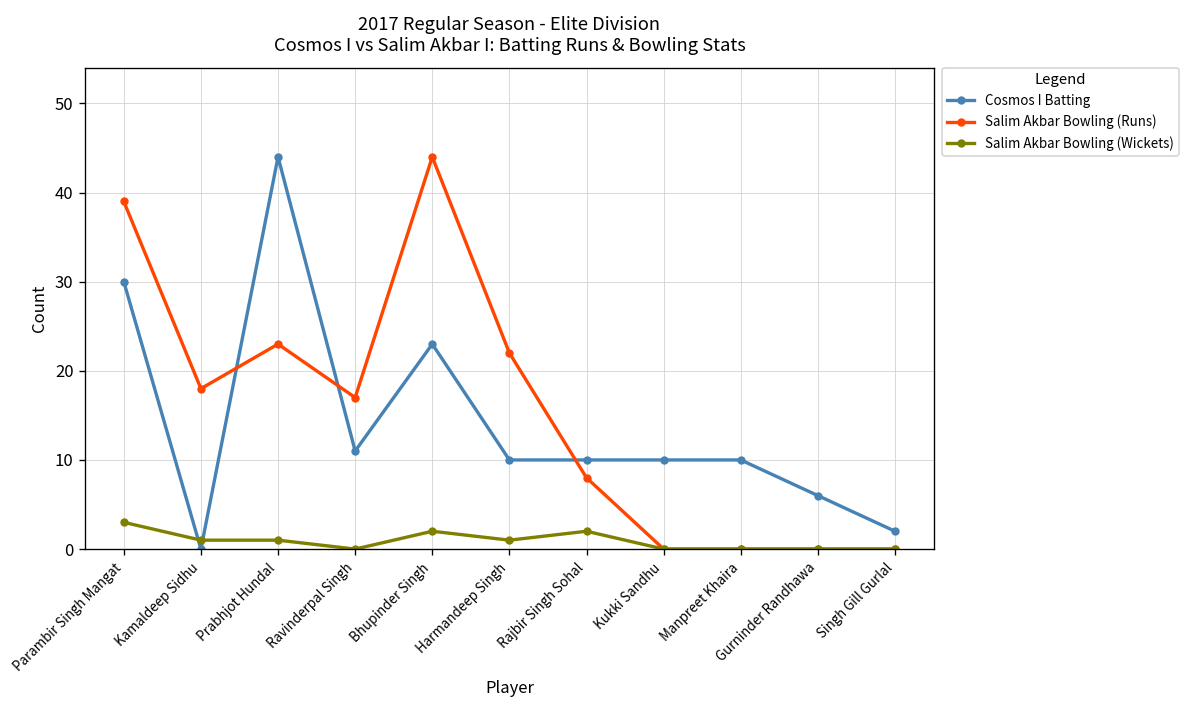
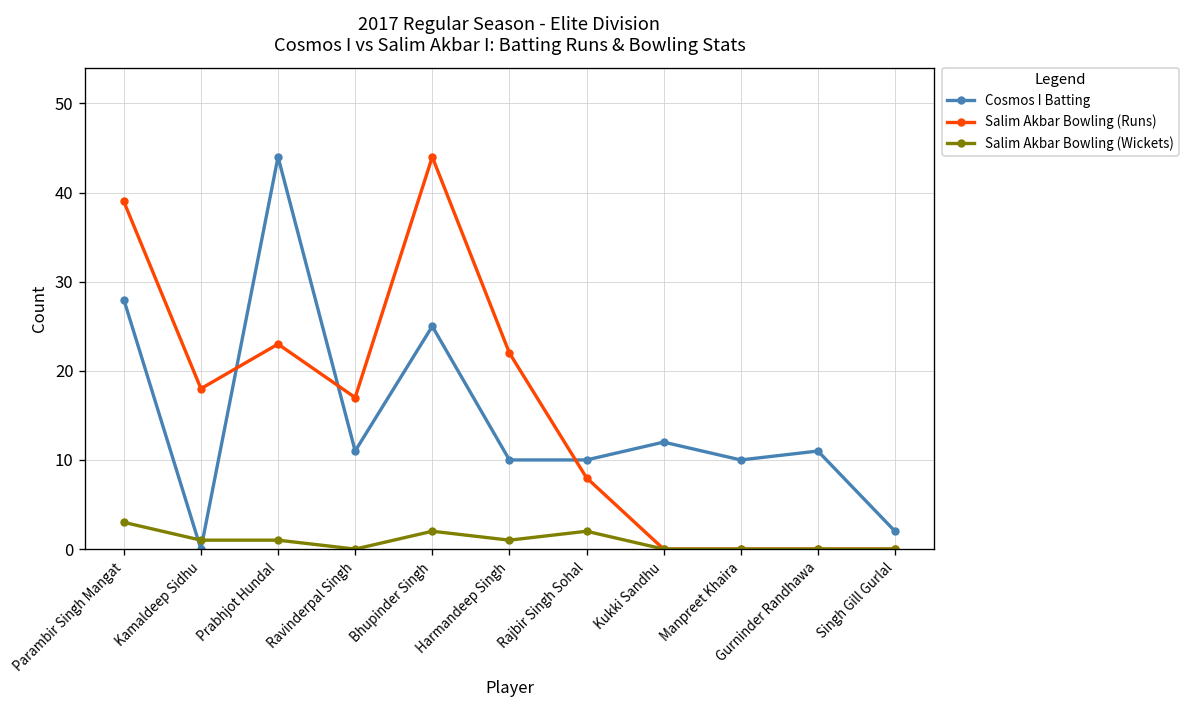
Cosmos I Batting, Parambir Singh Mangat: 30 -> 28
Cosmos I Batting, Bhupinder Singh: 23 -> 25
Cosmos I Batting, Kukki Sandhu: 10 -> 12
Cosmos I Batting, Gurninder Randhawa: 6 -> 11
